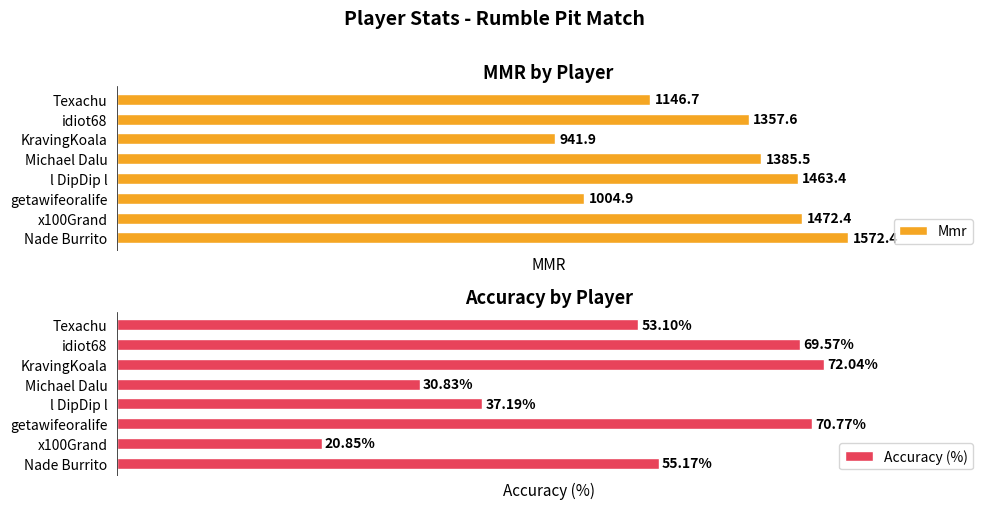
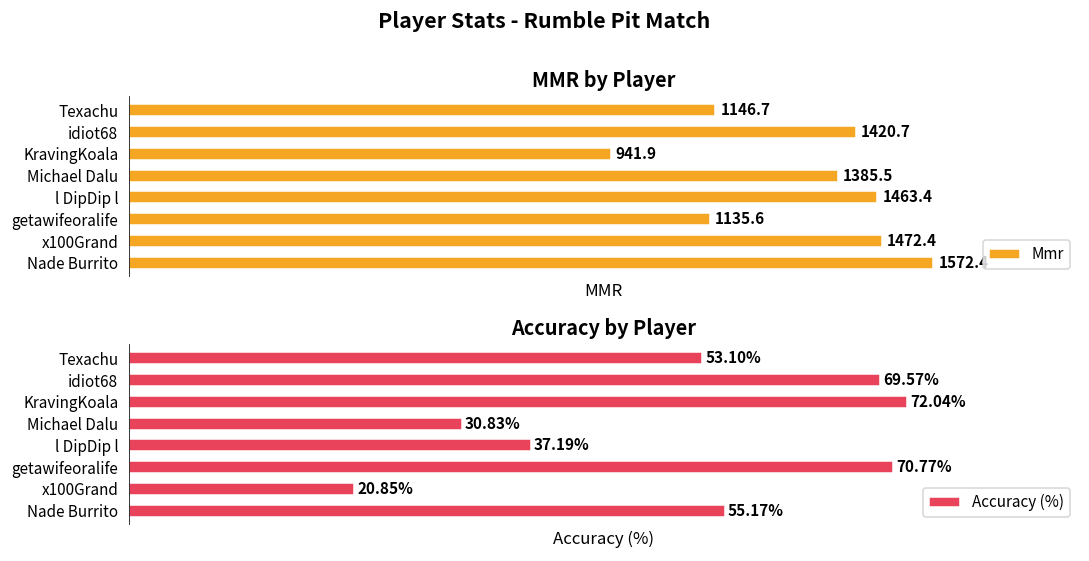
MMR by Player, idiot68: 1357.6 -> 1420.7
MMR by Player, getawifeoralife: 1004.9 -> 1135.6
